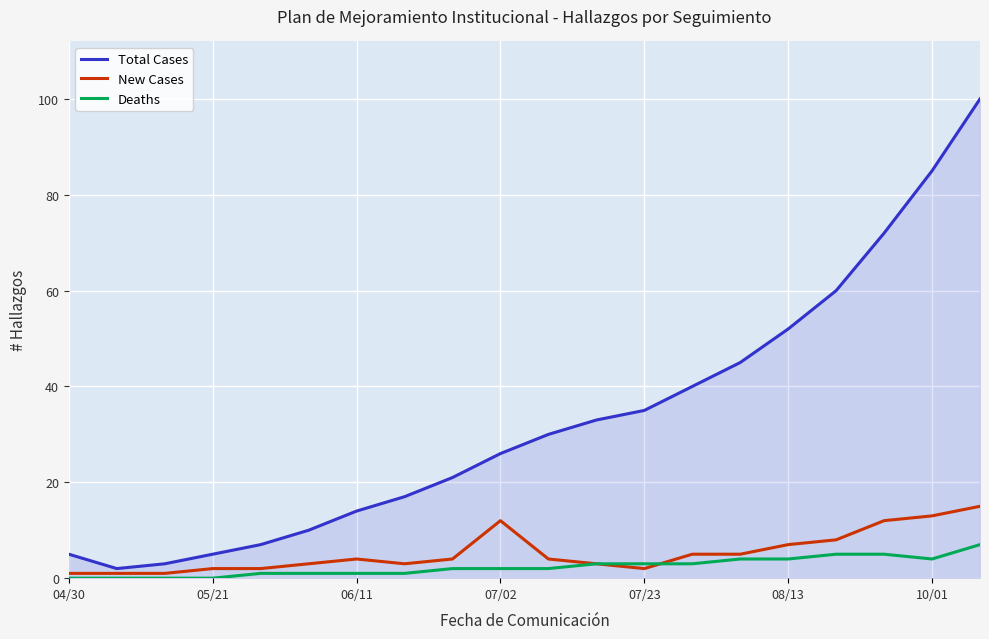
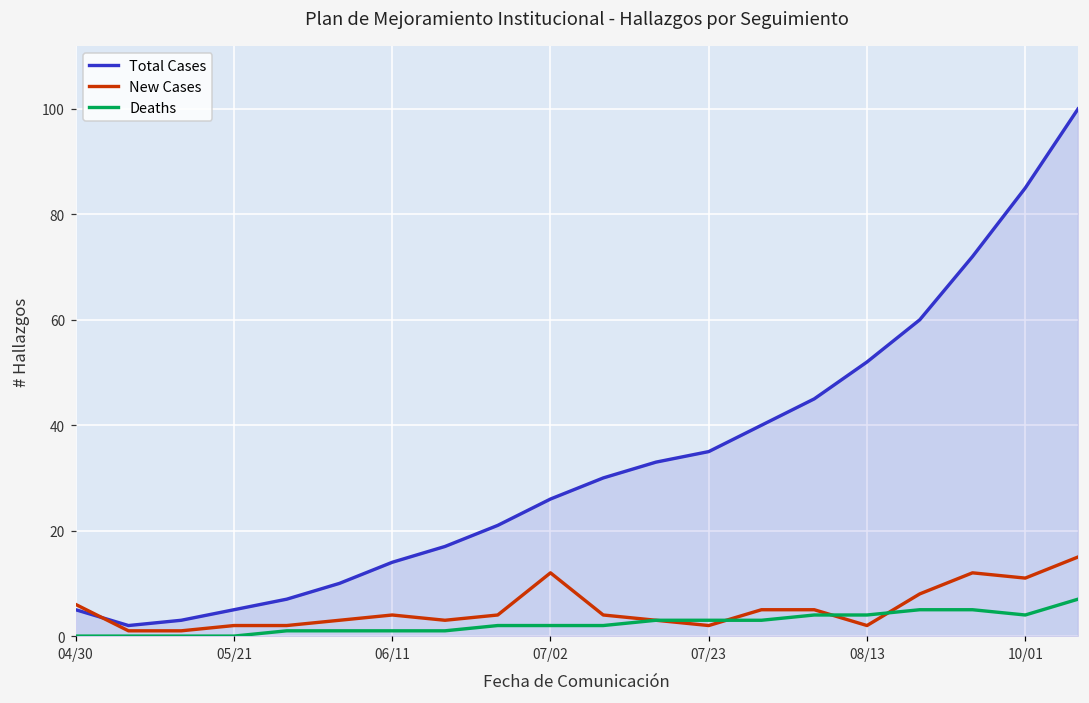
New Cases, 04/30: 1 -> 6
New Cases, 08/13: 7 -> 2
New Cases, 10/01: 13 -> 11
